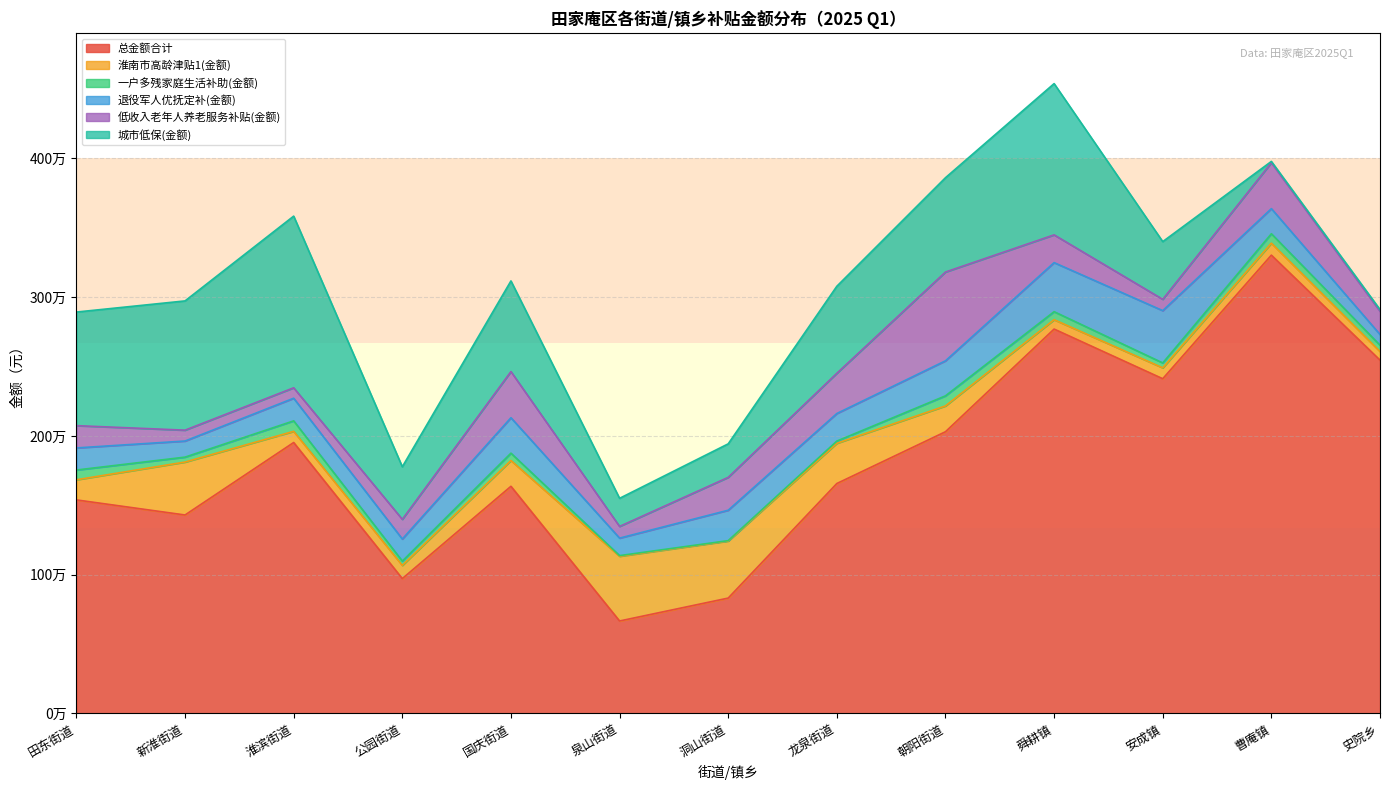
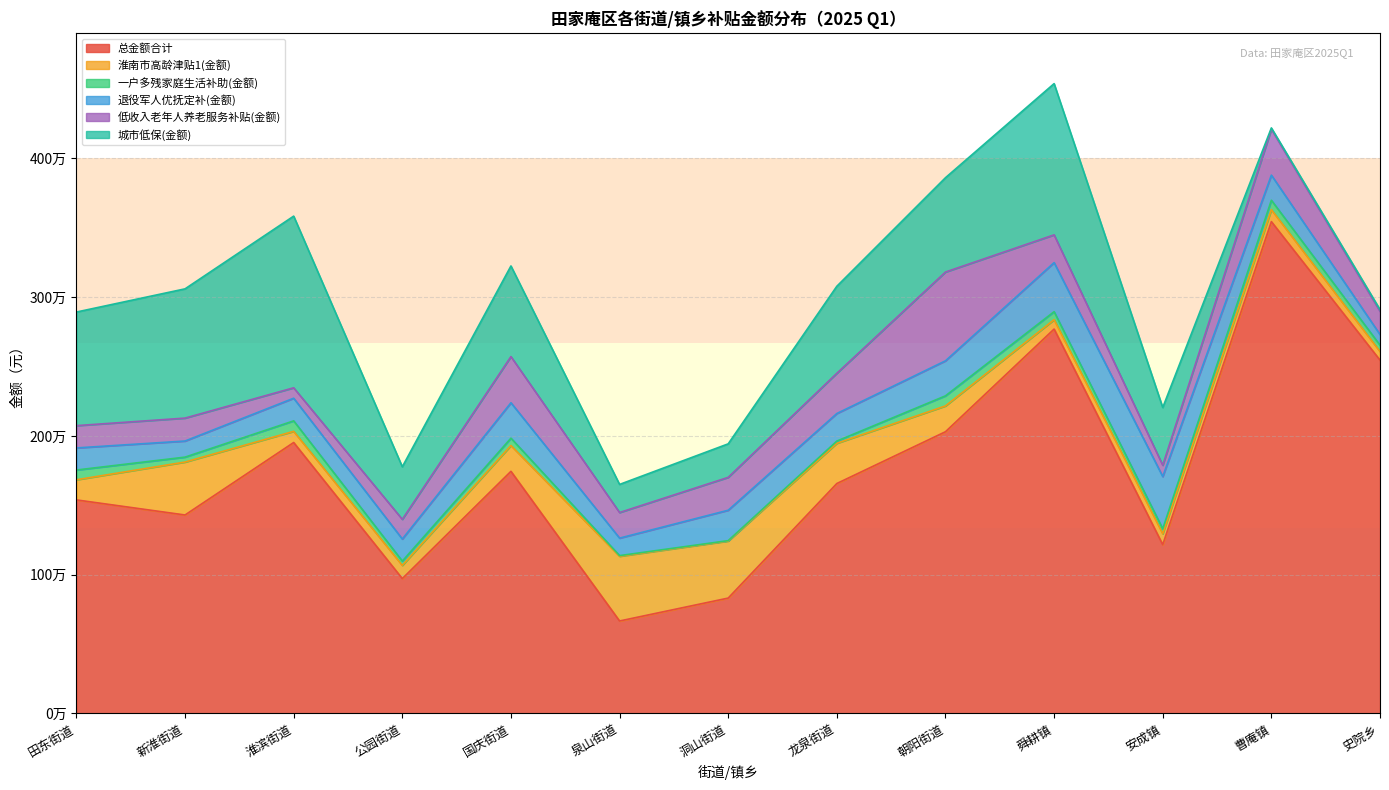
低收入老年人养老服务补贴(金额), 新淮街道: 8万 -> 17万
总金额合计, 国庆街道: 164万 -> 175万
低收入老年人养老服务补贴(金额), 泉山街道: 8万 -> 18万
总金额合计, 安成镇: 241万 -> 122万
总金额合计, 曹庵镇: 330万 -> 354万
